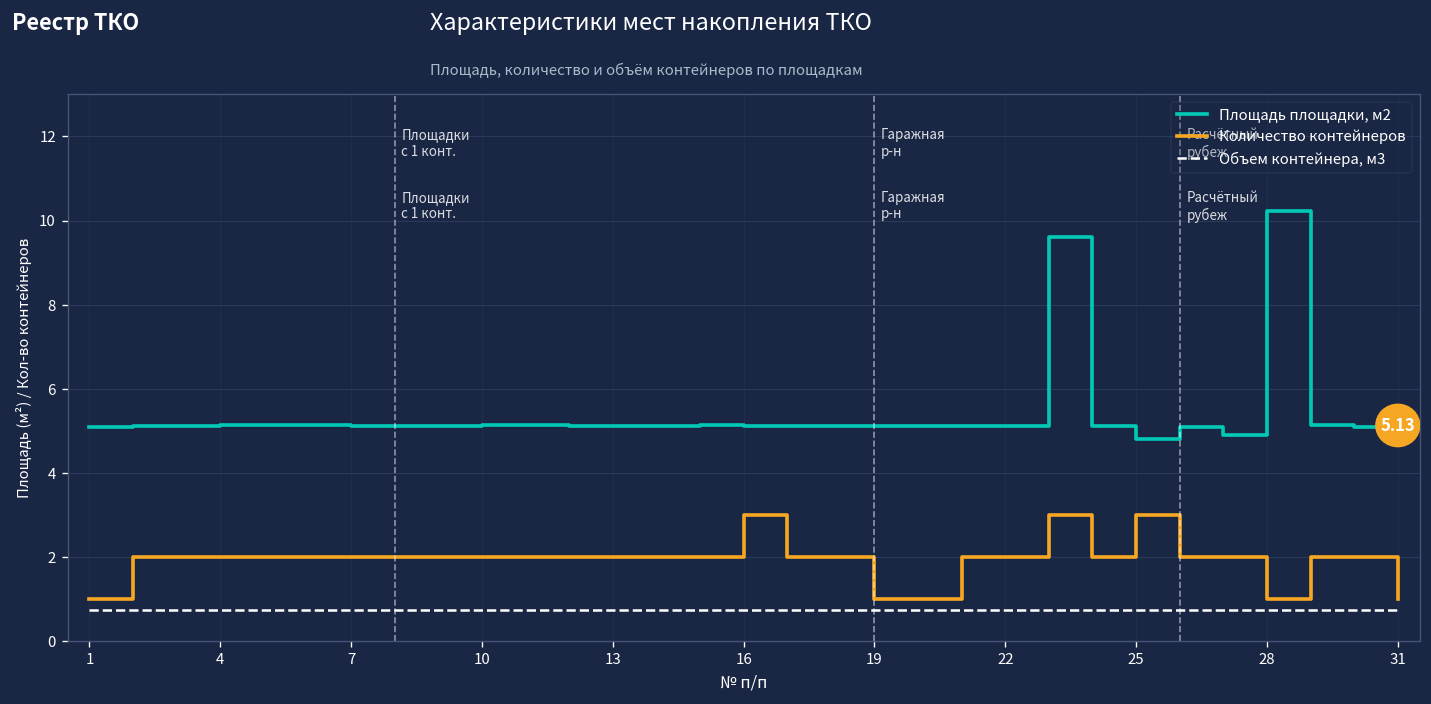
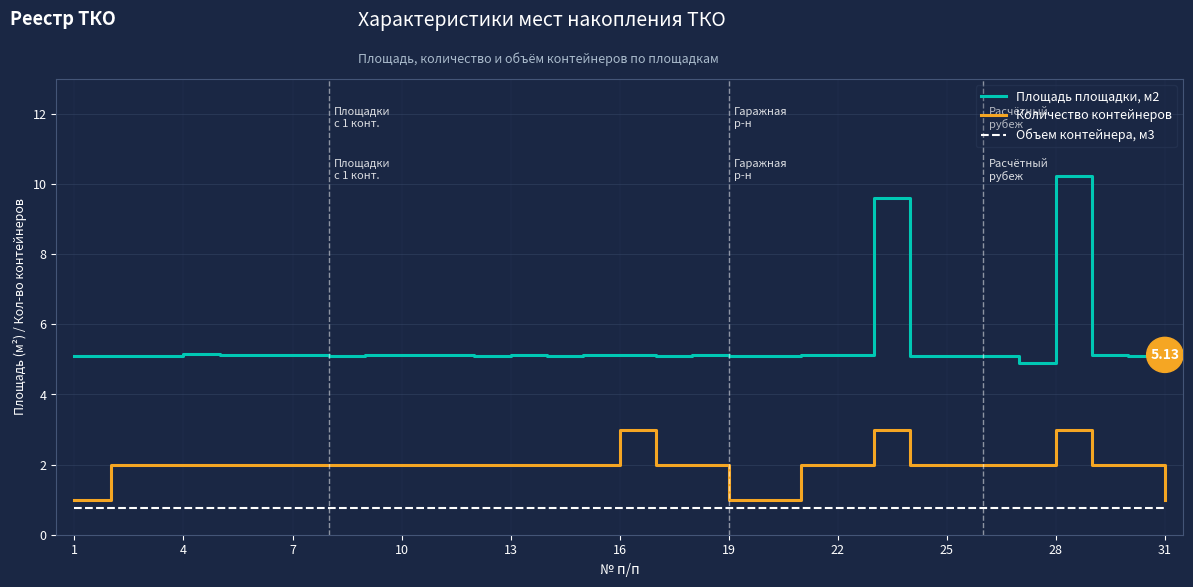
Площадь площадки, м2, 25: 4.8 -> 5.1
Количество контейнеров, 25: 3 -> 2
Количество контейнеров, 28: 1 -> 3
